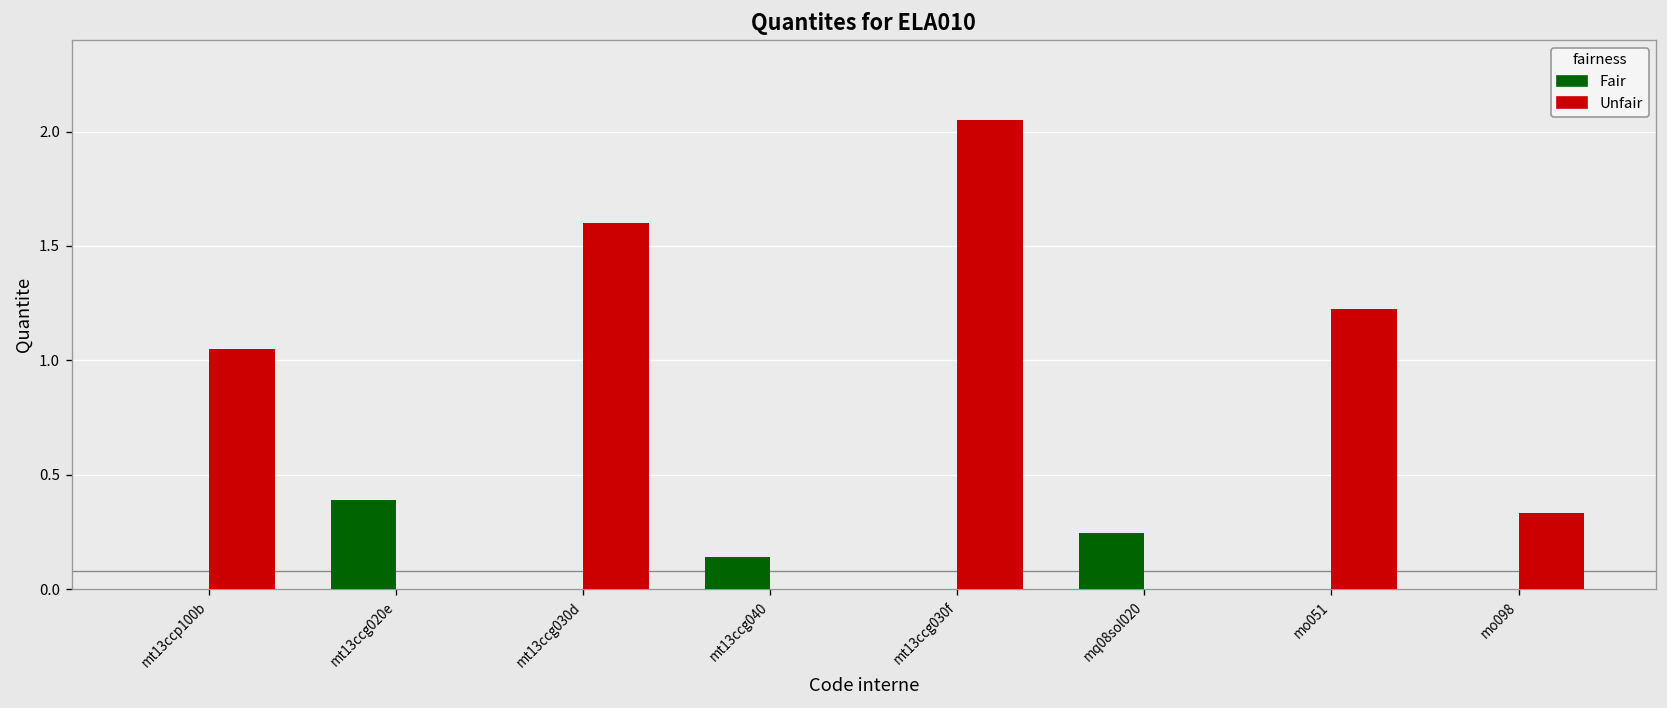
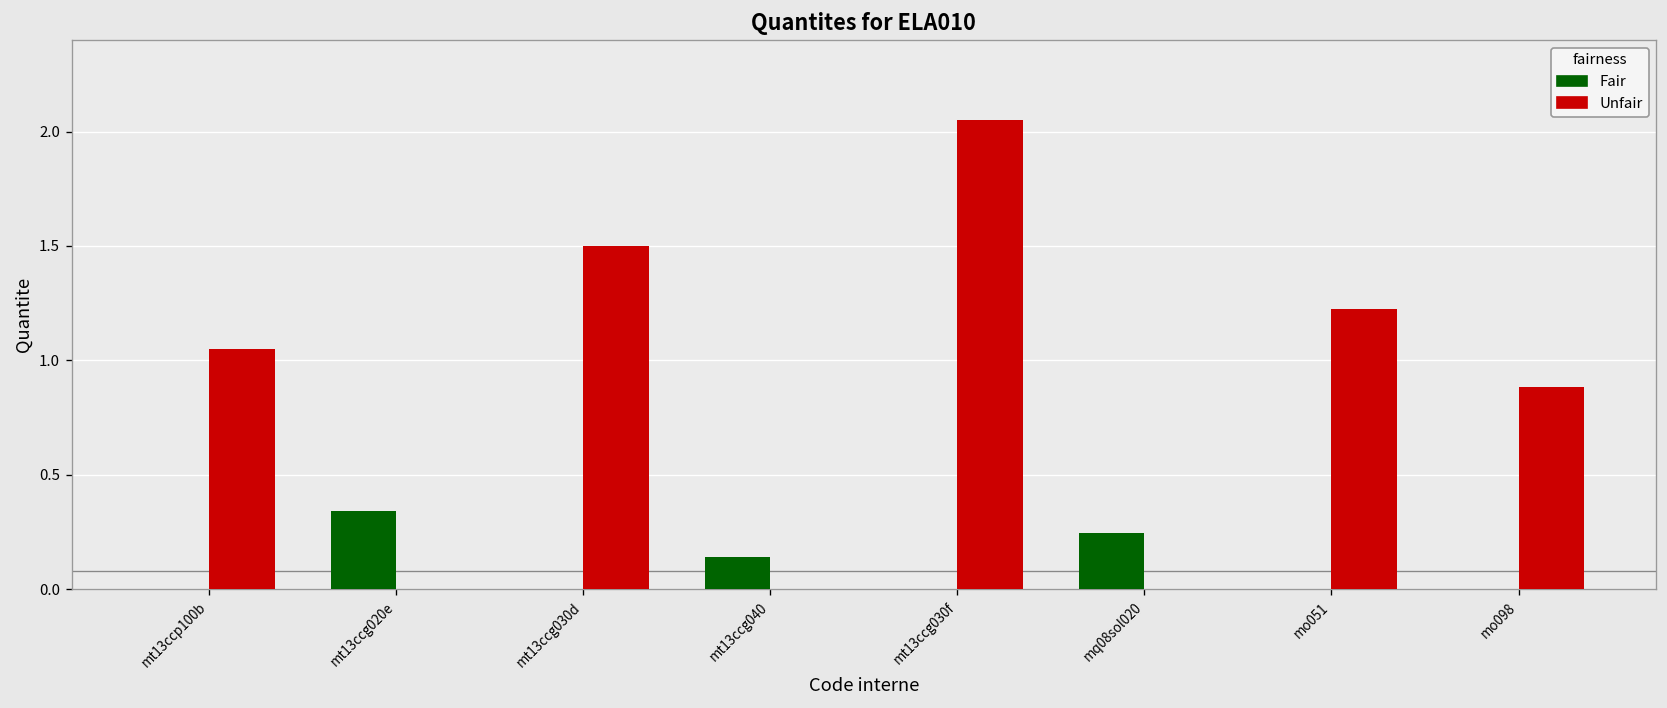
Fair, mt13ccg020e: 0.39 -> 0.34
Unfair, mt13ccg030d: 1.6 -> 1.5
Unfair, mo098: 0.33 -> 0.88
